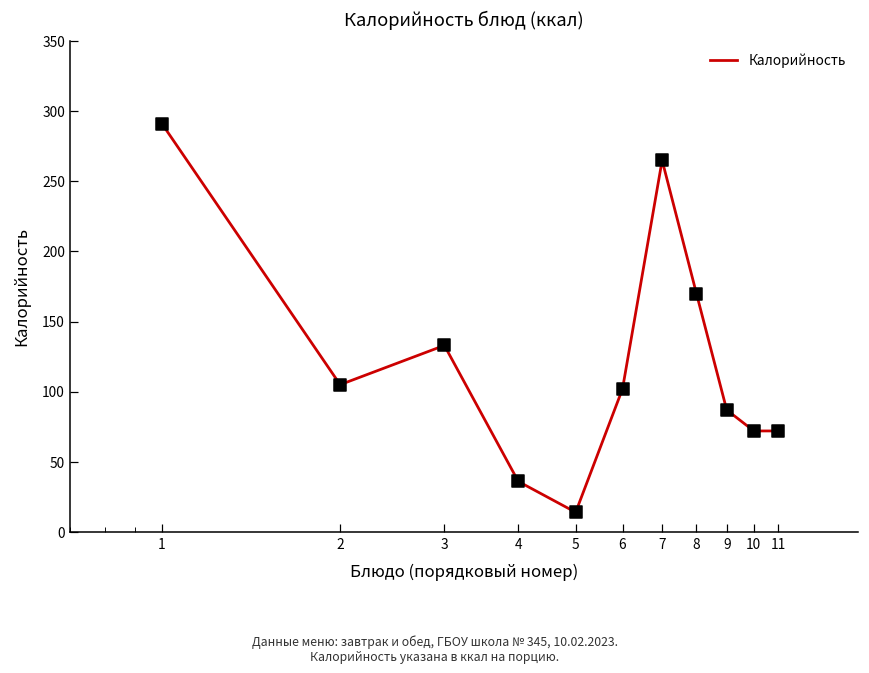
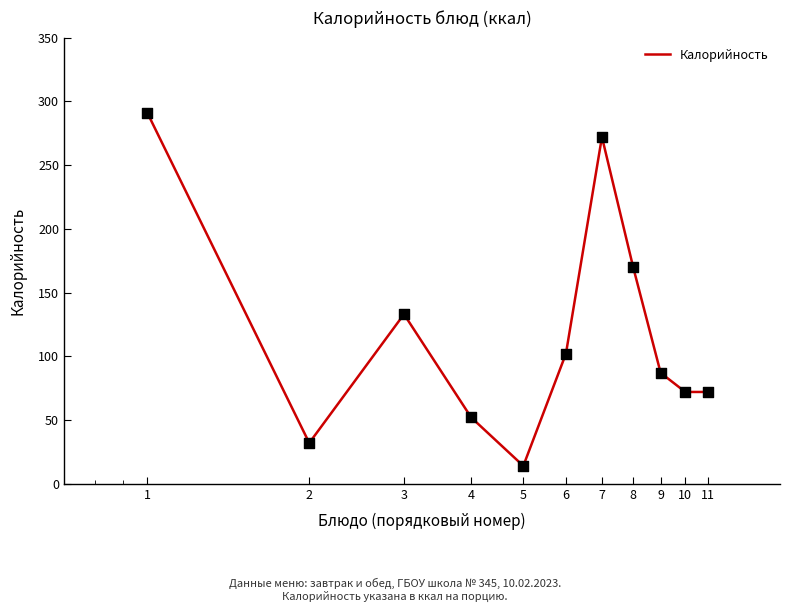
2: 105 -> 32
4: 36 -> 52
7: 265 -> 272
